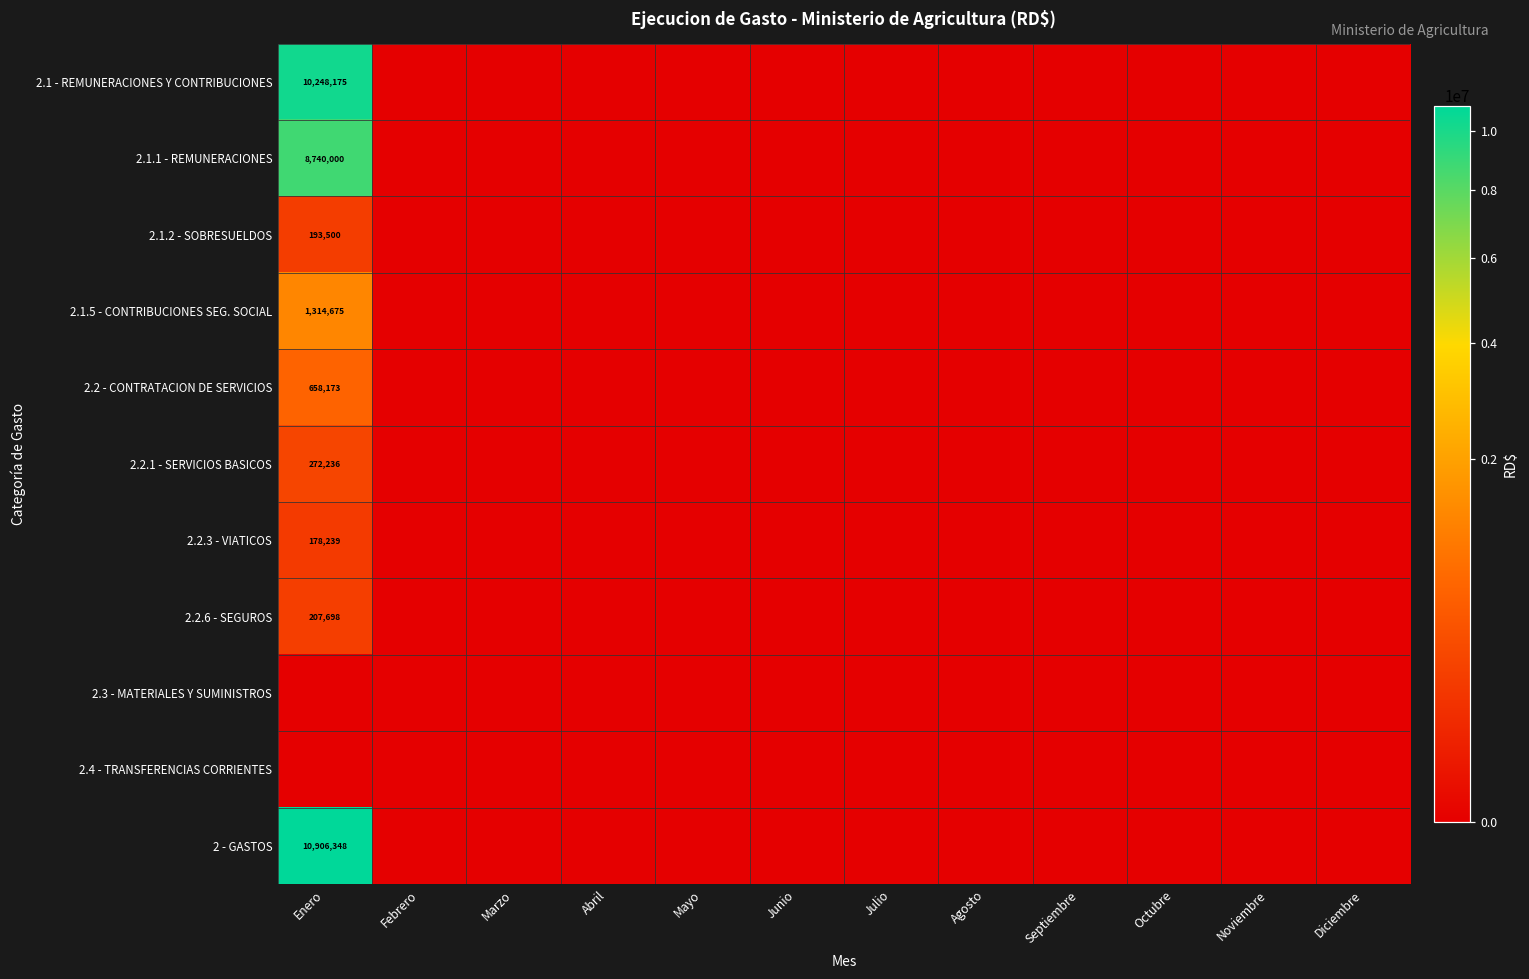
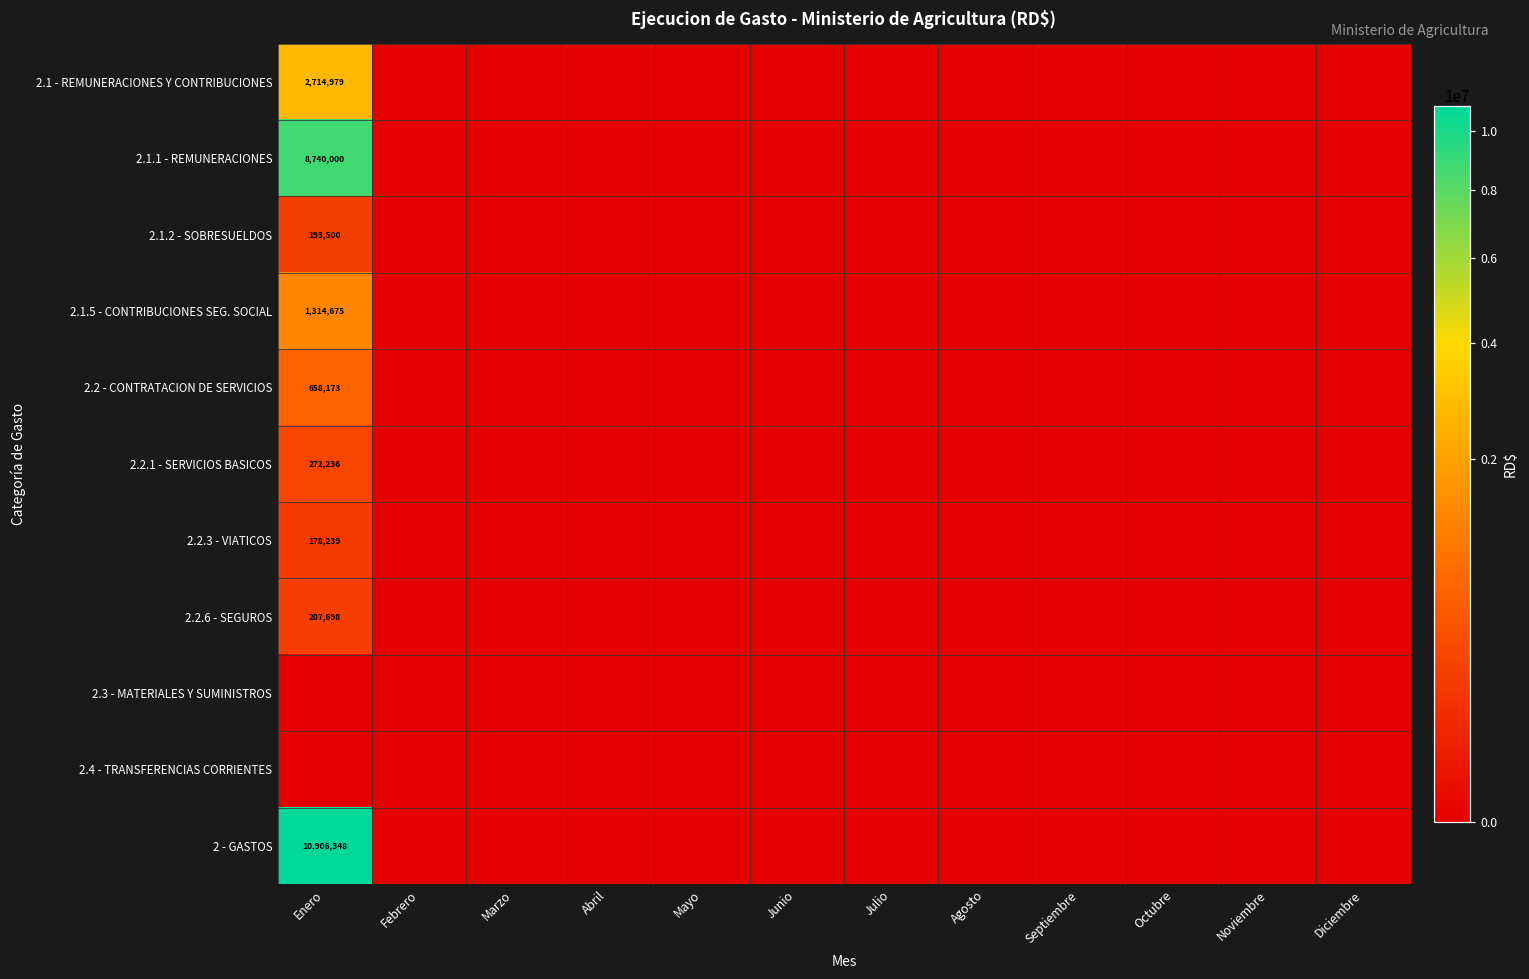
2.1 - REMUNERACIONES Y CONTRIBUCIONES, Enero: 10,248,175 -> 2,714,979
